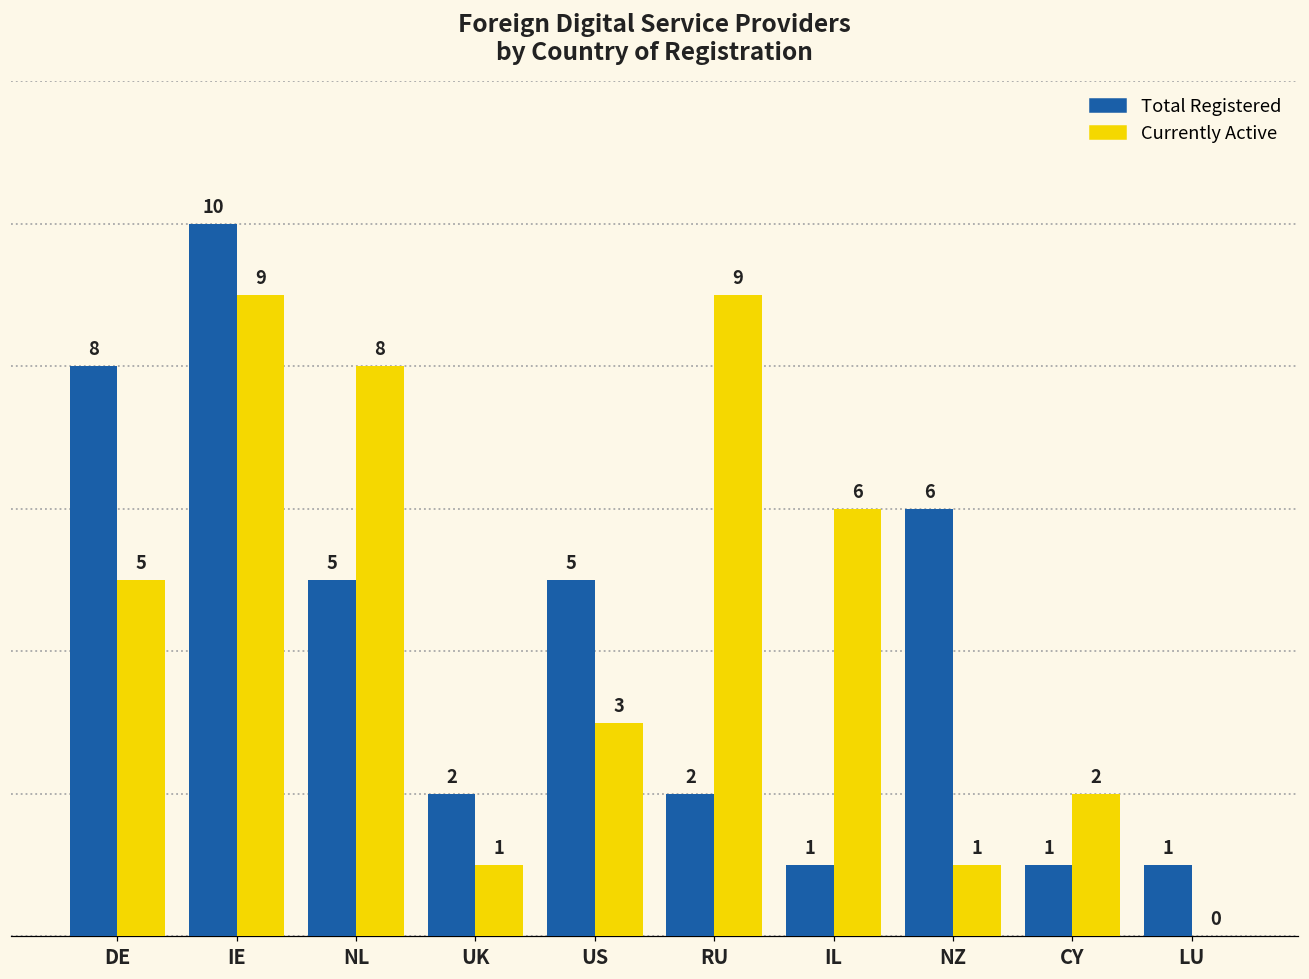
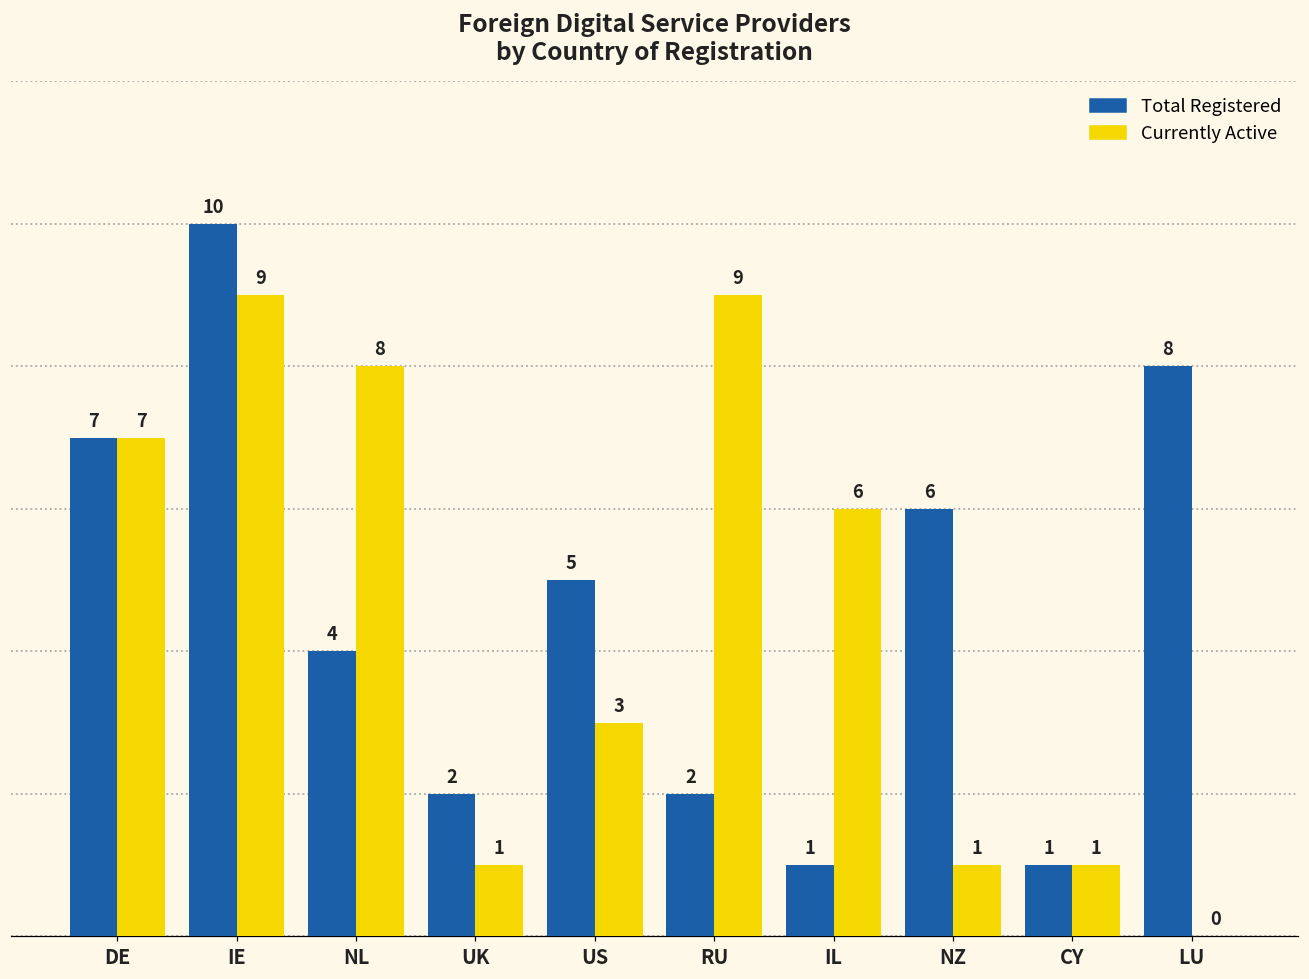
Total Registered, DE: 8 -> 7
Currently Active, DE: 5 -> 7
Total Registered, NL: 5 -> 4
Currently Active, CY: 2 -> 1
Total Registered, LU: 1 -> 8
